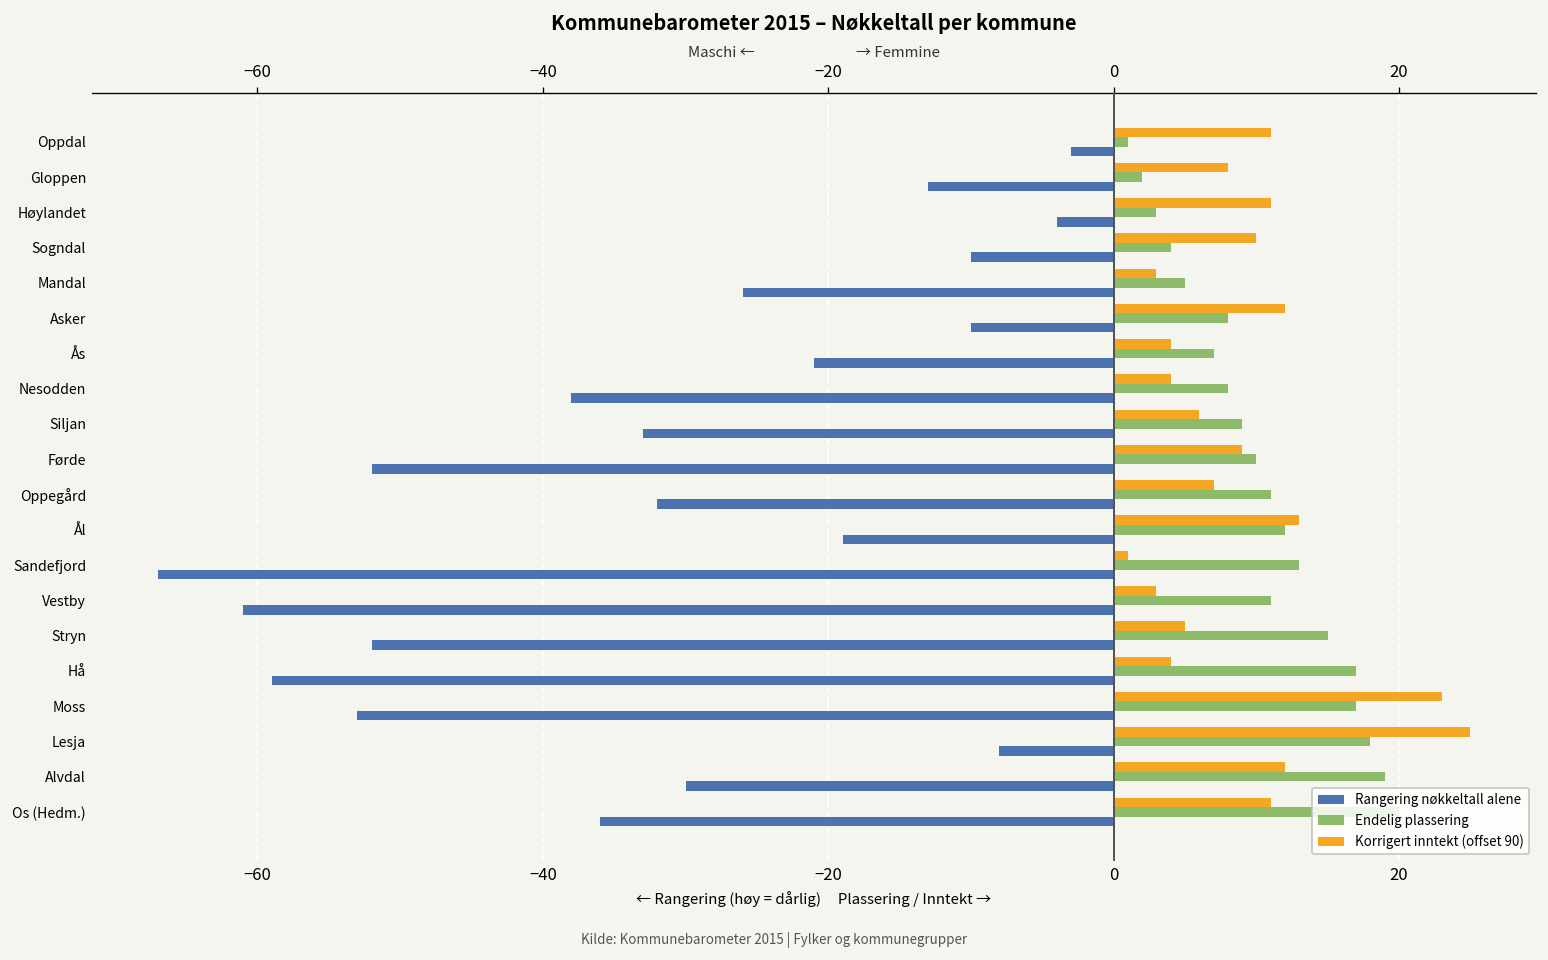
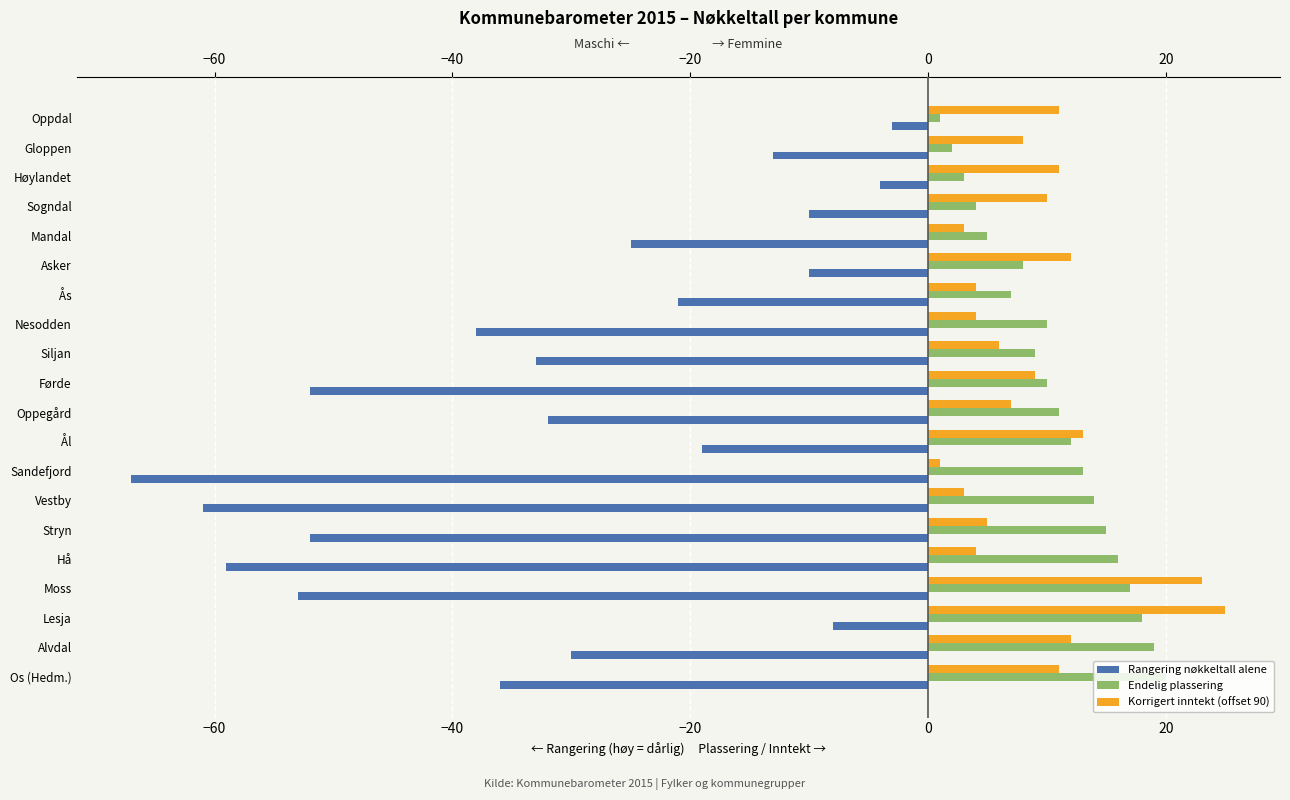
Rangering nøkkeltall alene, Mandal: -26.0 -> -25.0
Endelig plassering, Nesodden: 8 -> 10
Endelig plassering, Vestby: 11 -> 14
Endelig plassering, Hå: 17 -> 16
